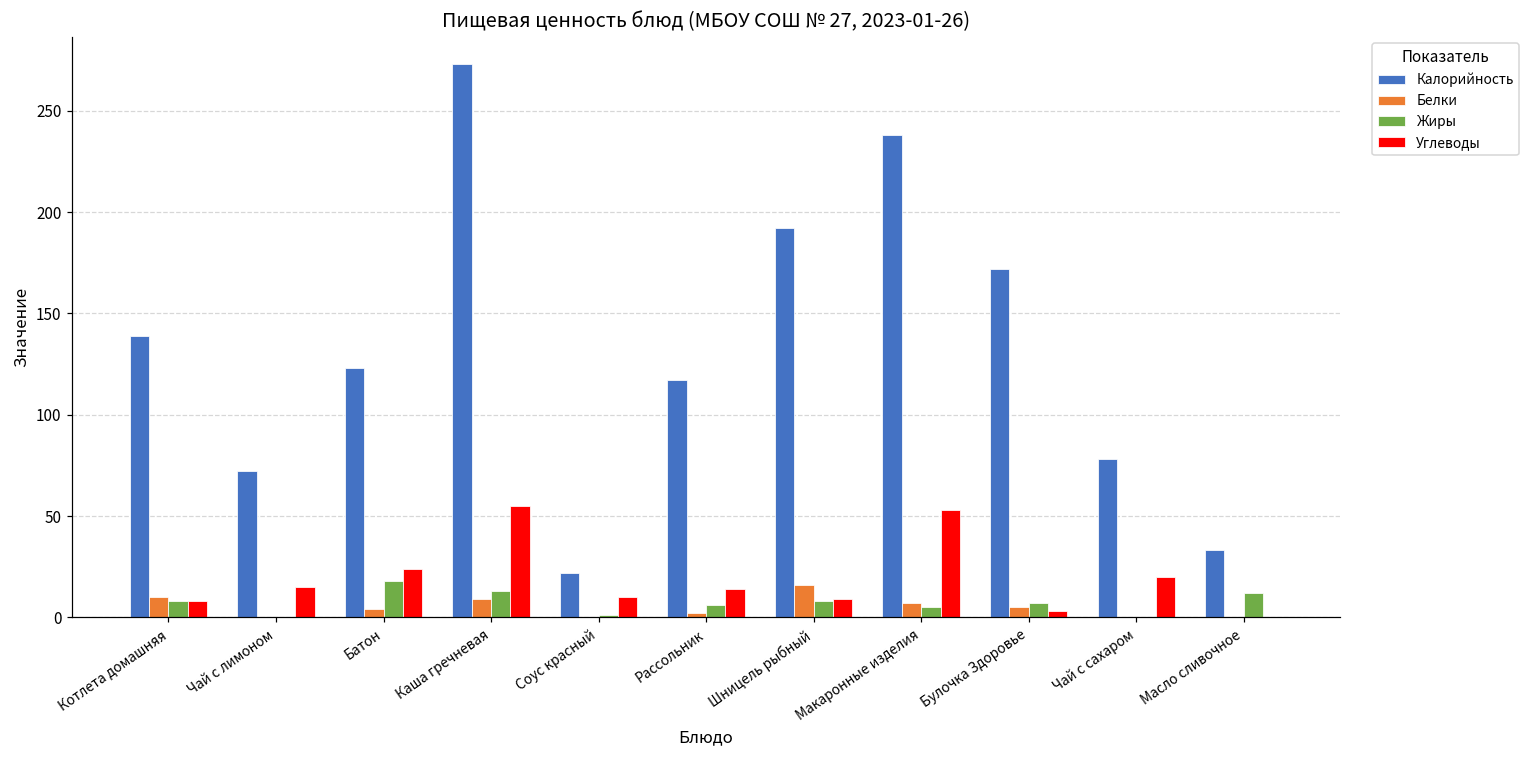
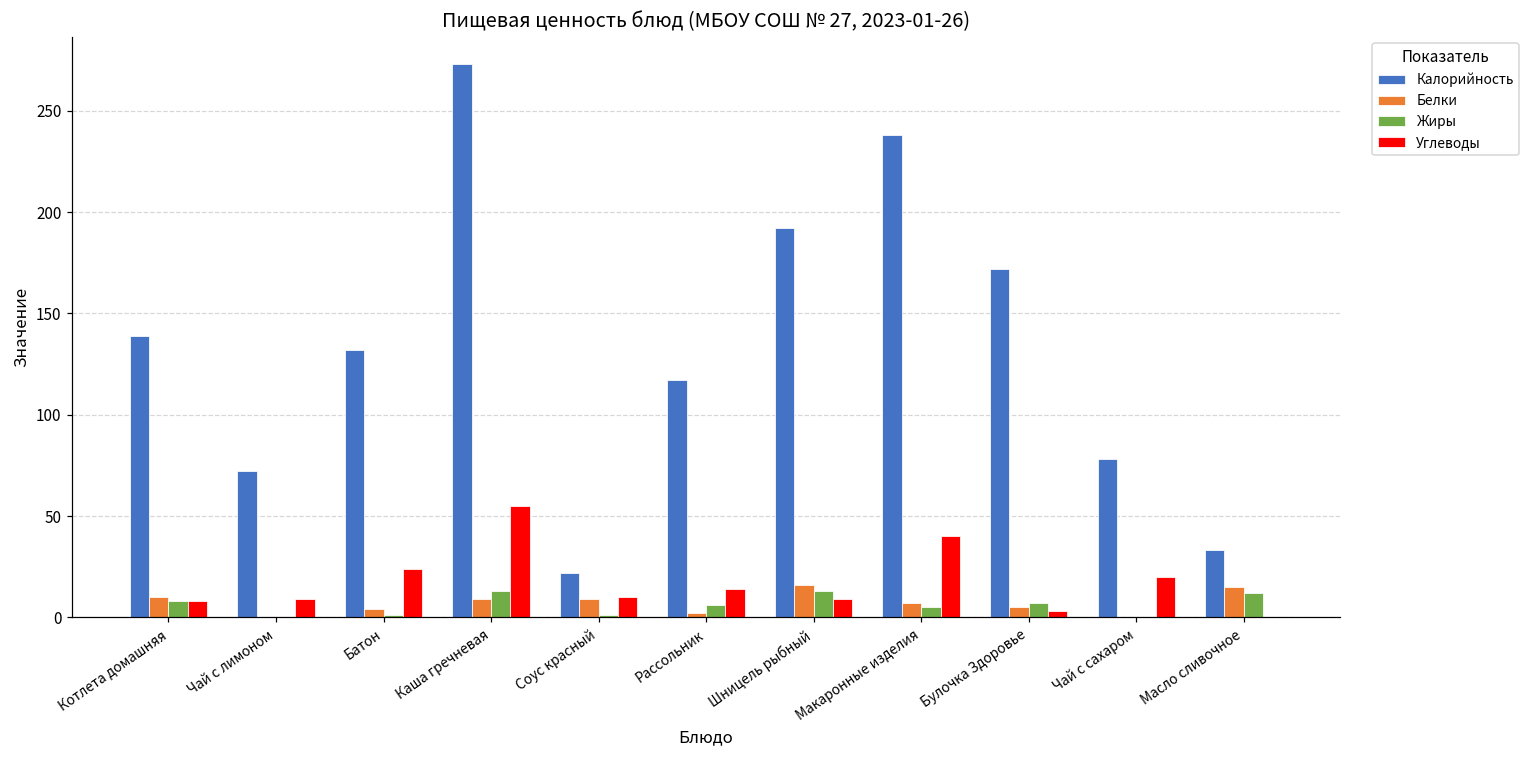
Углеводы, Чай с лимоном: 15 -> 9
Калорийность, Батон: 123 -> 132
Жиры, Батон: 18 -> 1
Белки, Соус красный: 0 -> 9
Жиры, Шницель рыбный: 8 -> 13
Углеводы, Макаронные изделия: 53 -> 40
Белки, Масло сливочное: 0 -> 15
